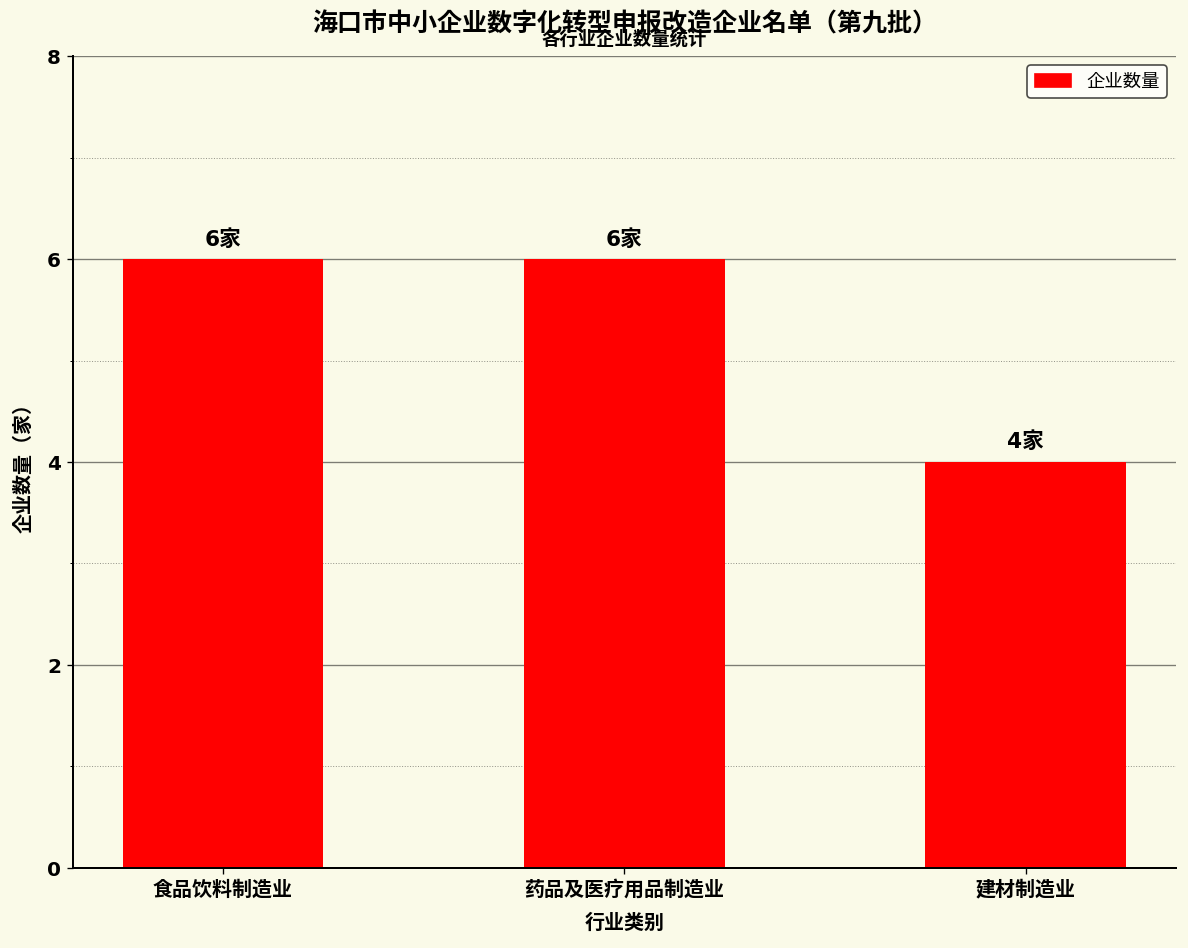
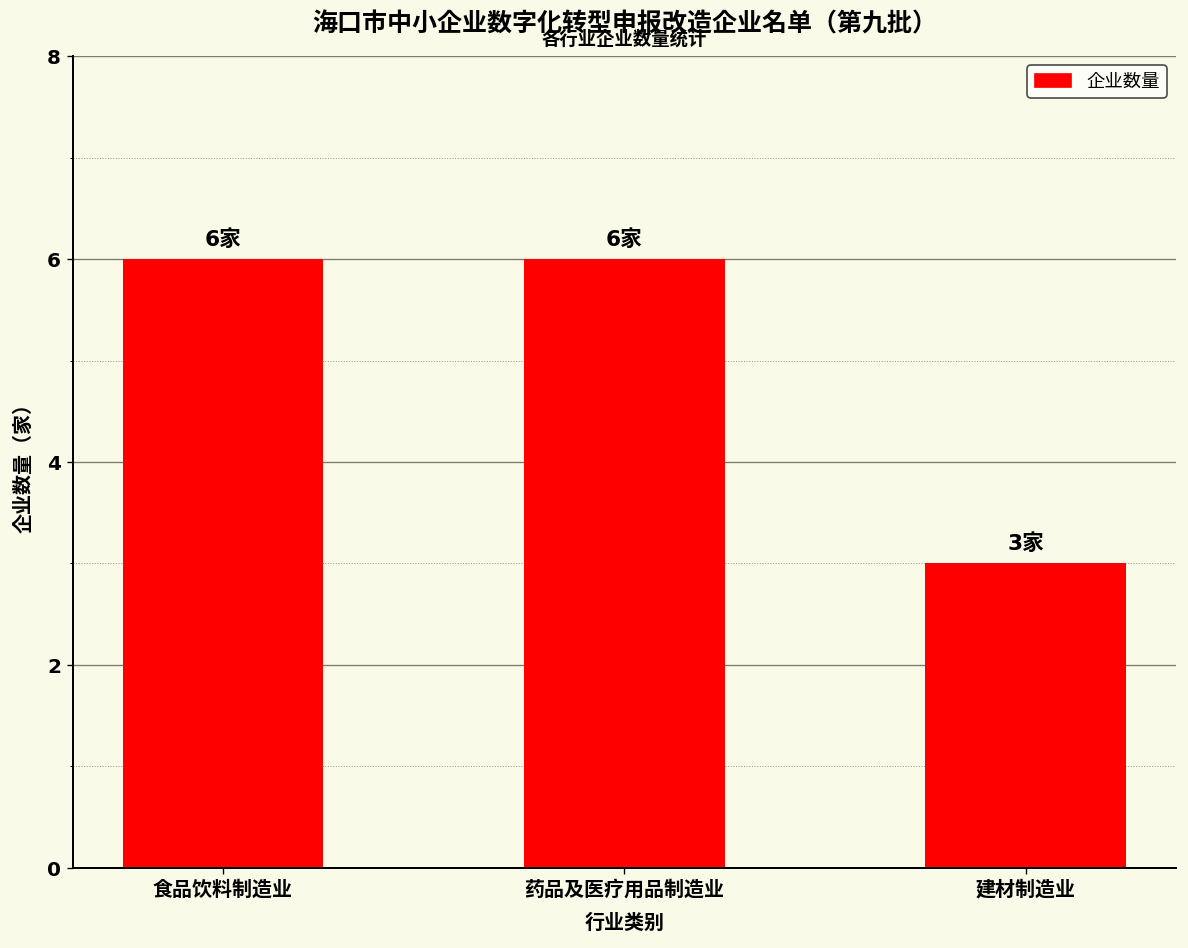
建材制造业: 4家 -> 3家
